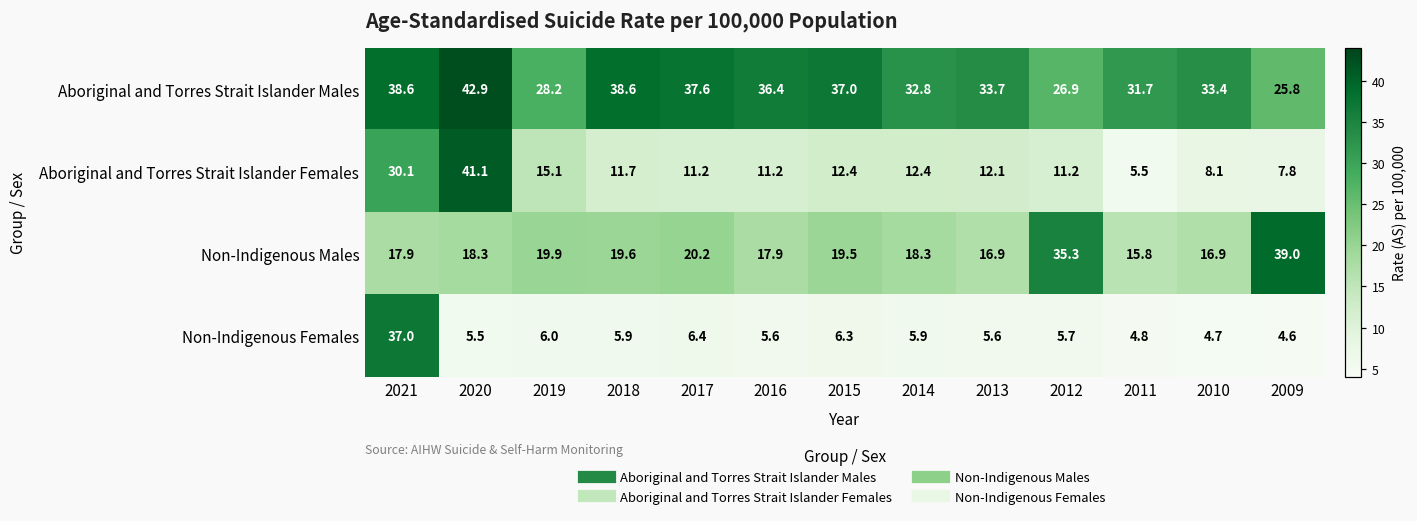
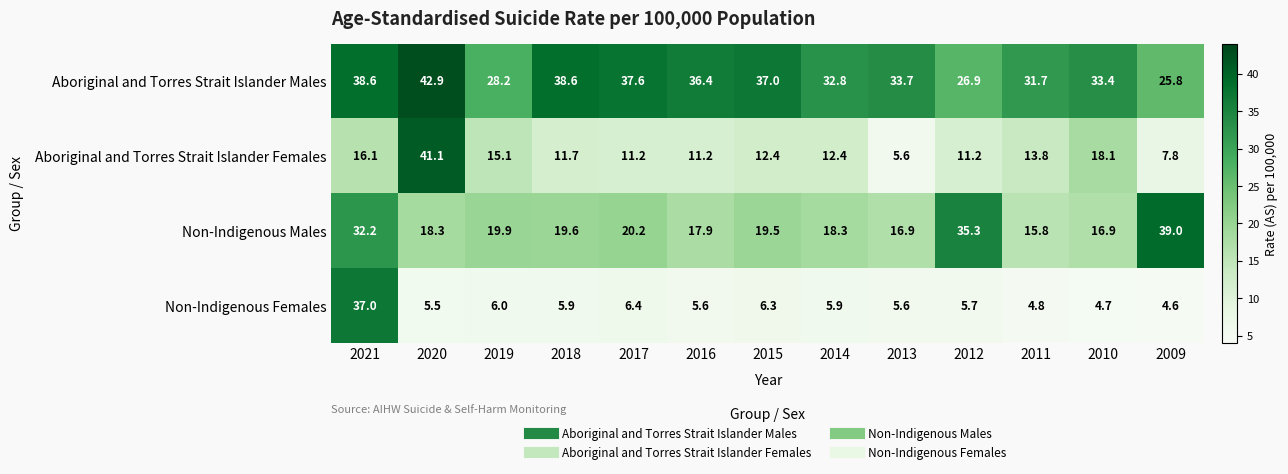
Aboriginal and Torres Strait Islander Females, 2021: 30.1 -> 16.1
Aboriginal and Torres Strait Islander Females, 2013: 12.1 -> 5.6
Aboriginal and Torres Strait Islander Females, 2011: 5.5 -> 13.8
Aboriginal and Torres Strait Islander Females, 2010: 8.1 -> 18.1
Non-Indigenous Males, 2021: 17.9 -> 32.2
